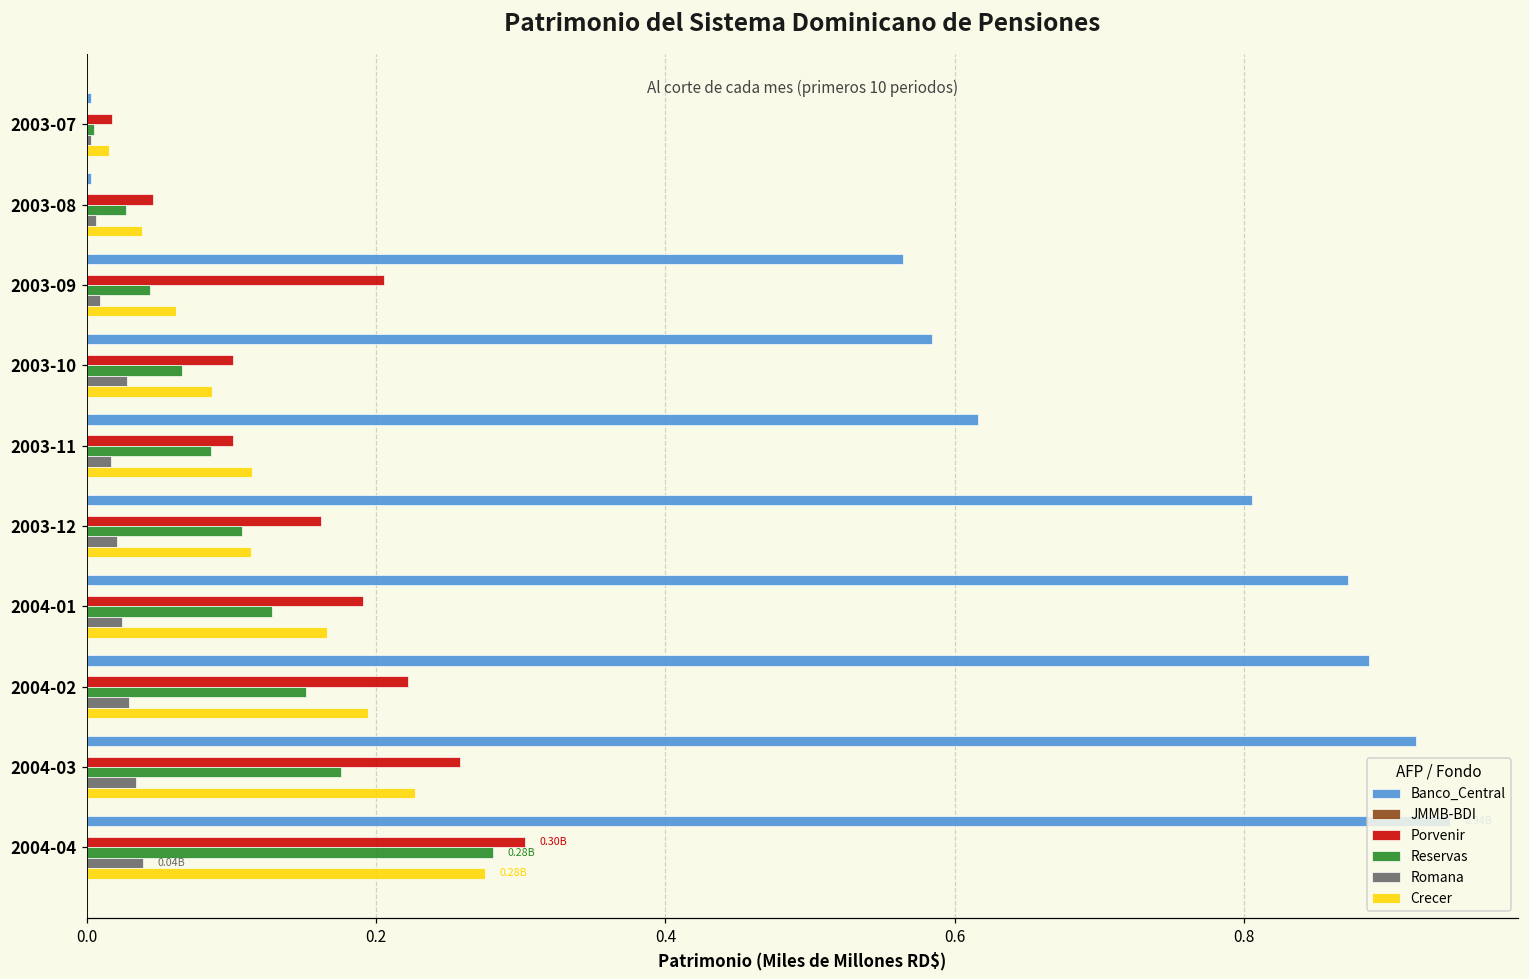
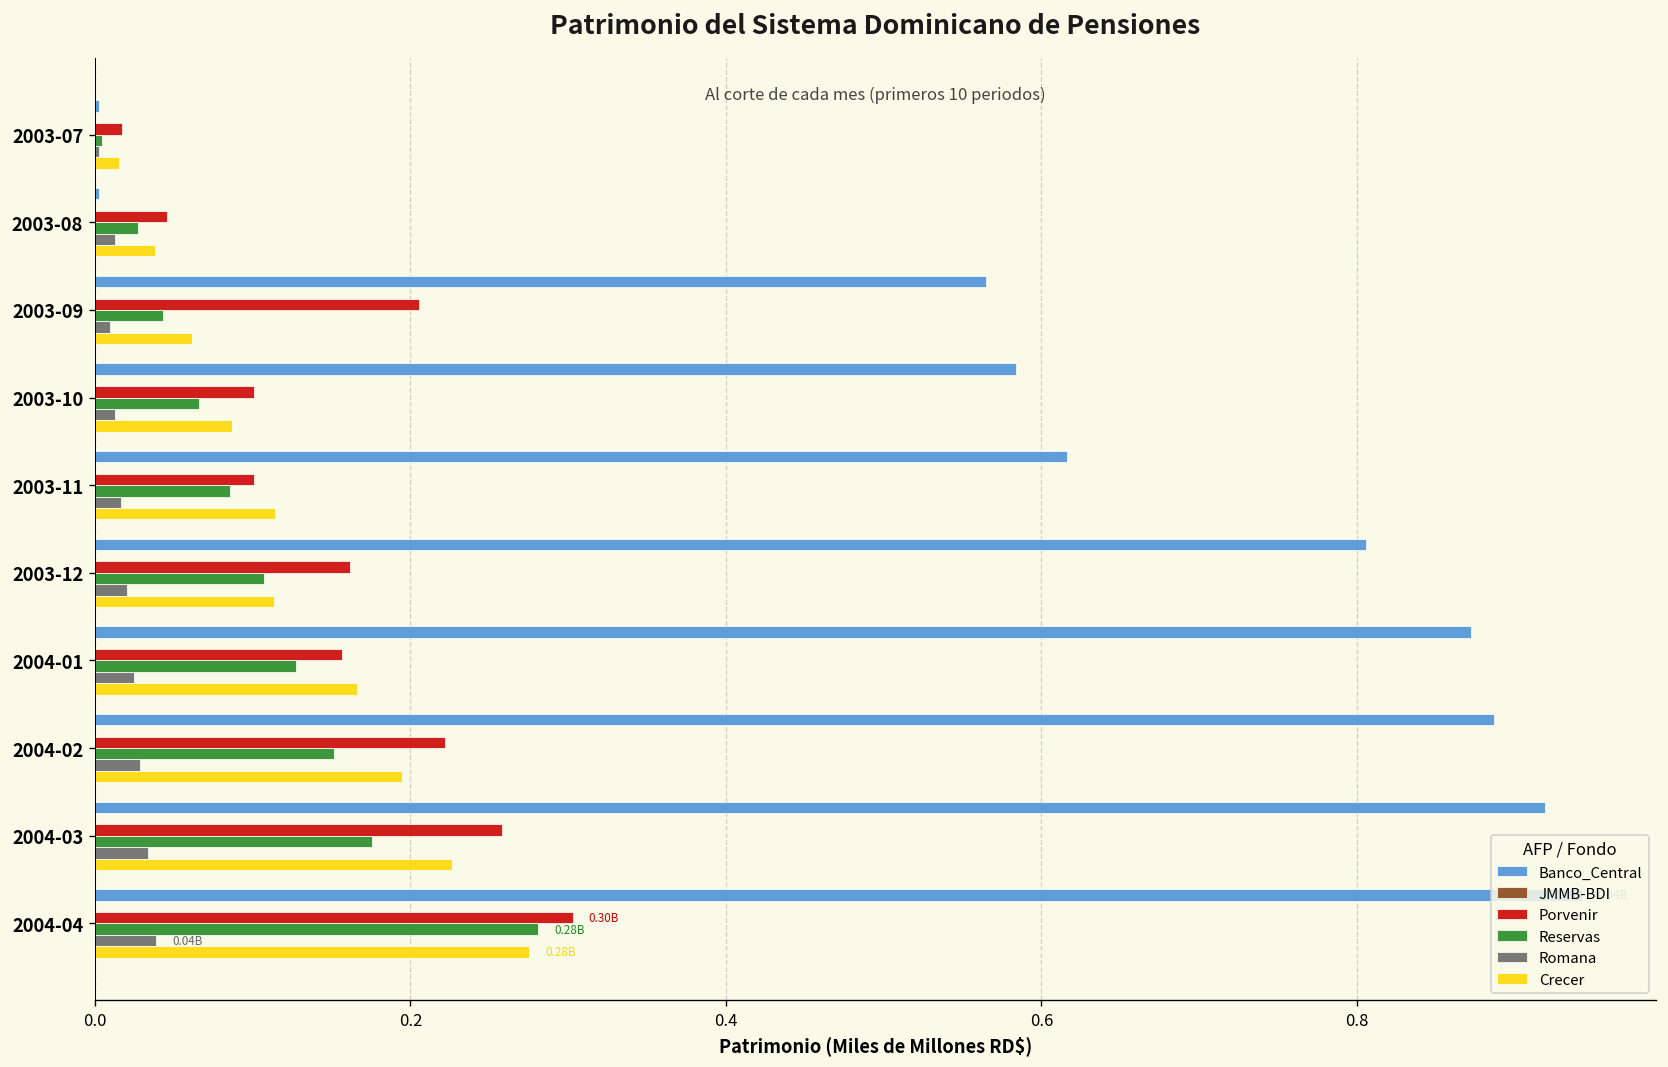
Romana, 2003-08: 0.006 -> 0.013
Romana, 2003-10: 0.028 -> 0.013
Porvenir, 2004-01: 0.191 -> 0.156
